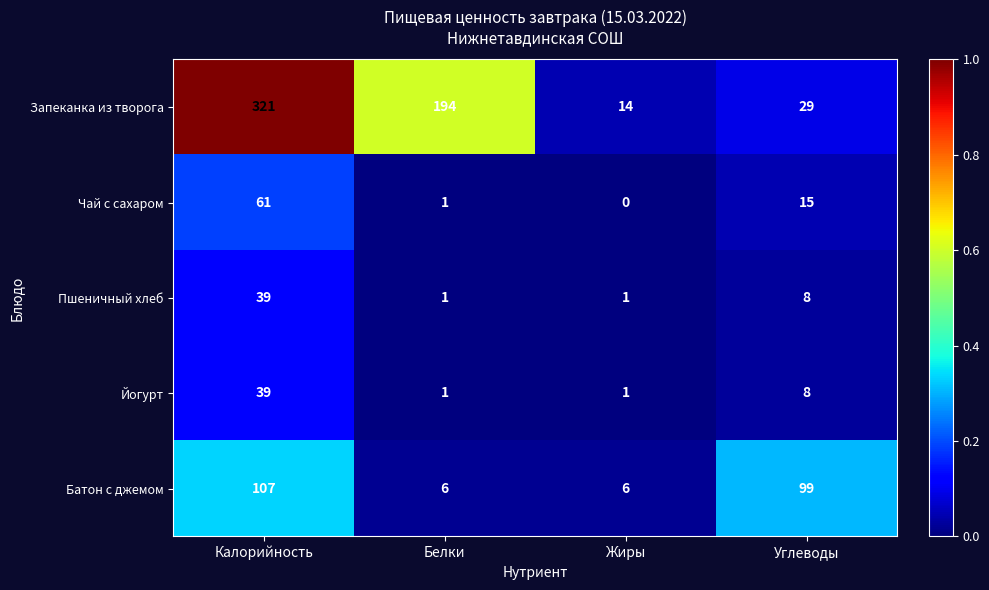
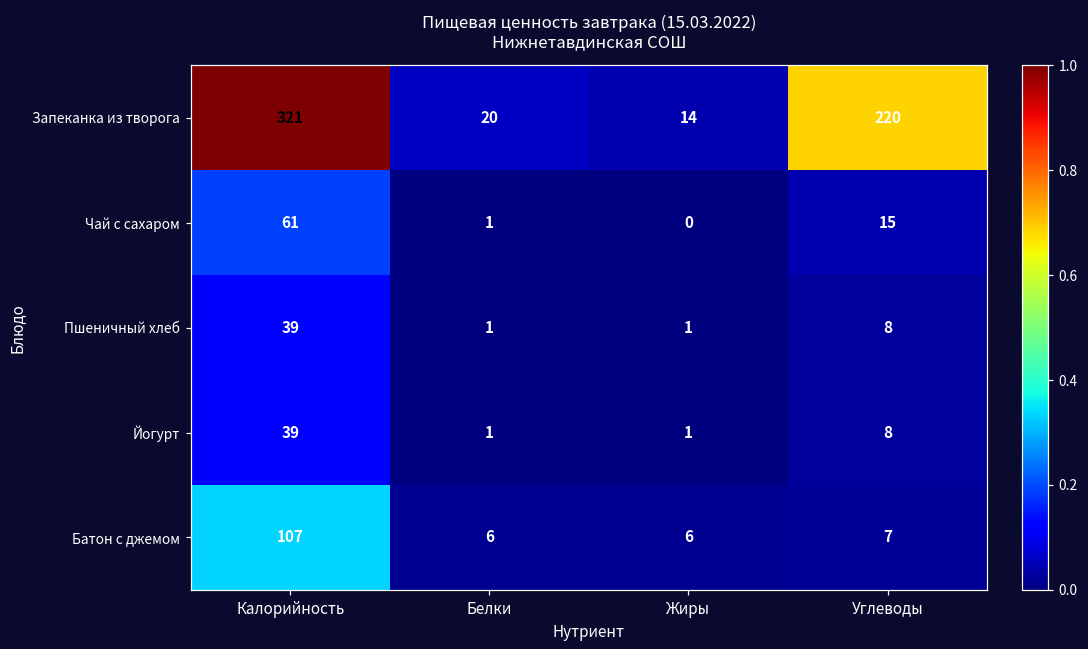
Запеканка из творога, Белки: 194 -> 20
Запеканка из творога, Углеводы: 29 -> 220
Батон с джемом, Углеводы: 99 -> 7
